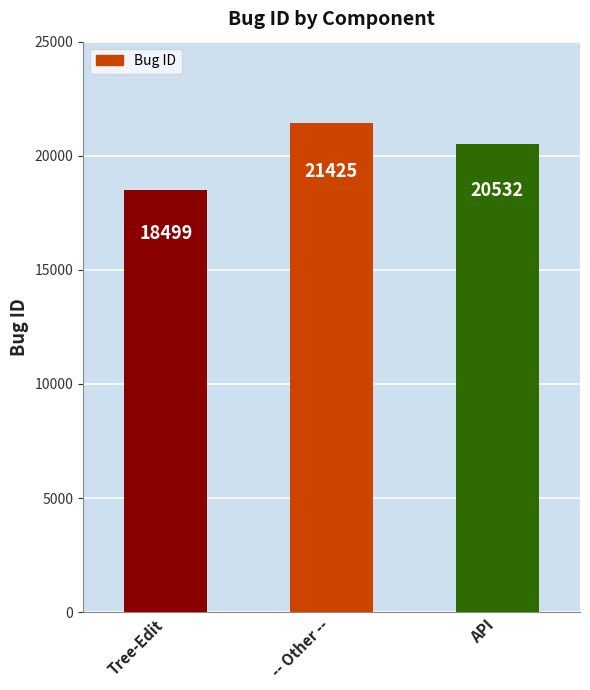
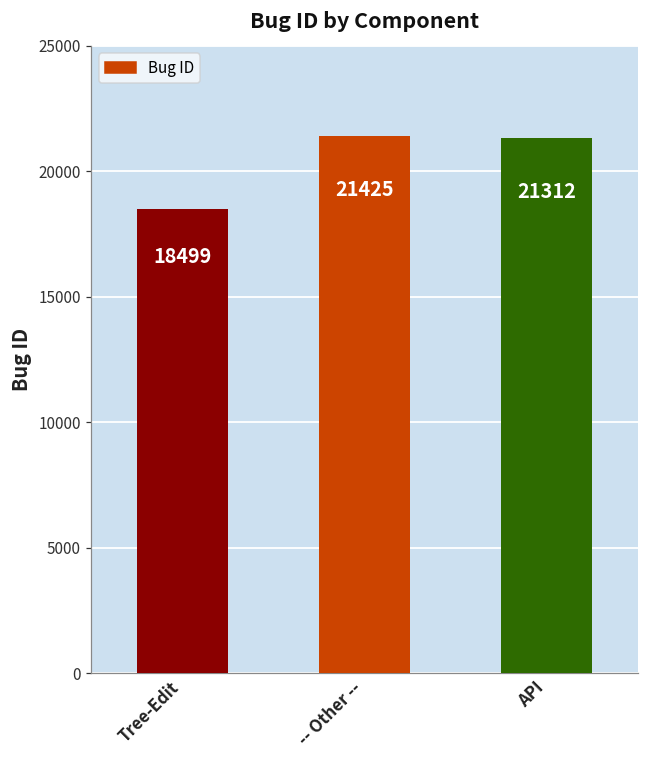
API: 20532 -> 21312
